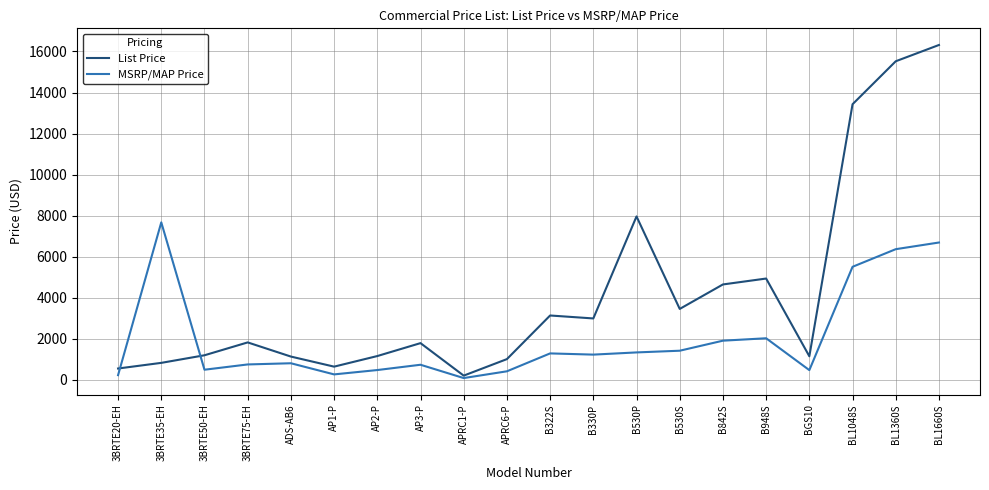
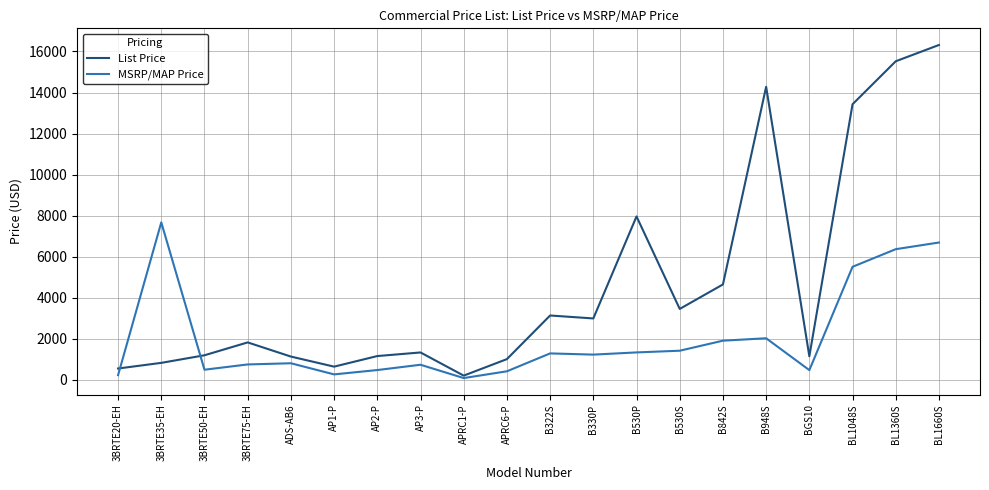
List Price, AP3-P: 1800 -> 1300
List Price, B948S: 4900 -> 14300
